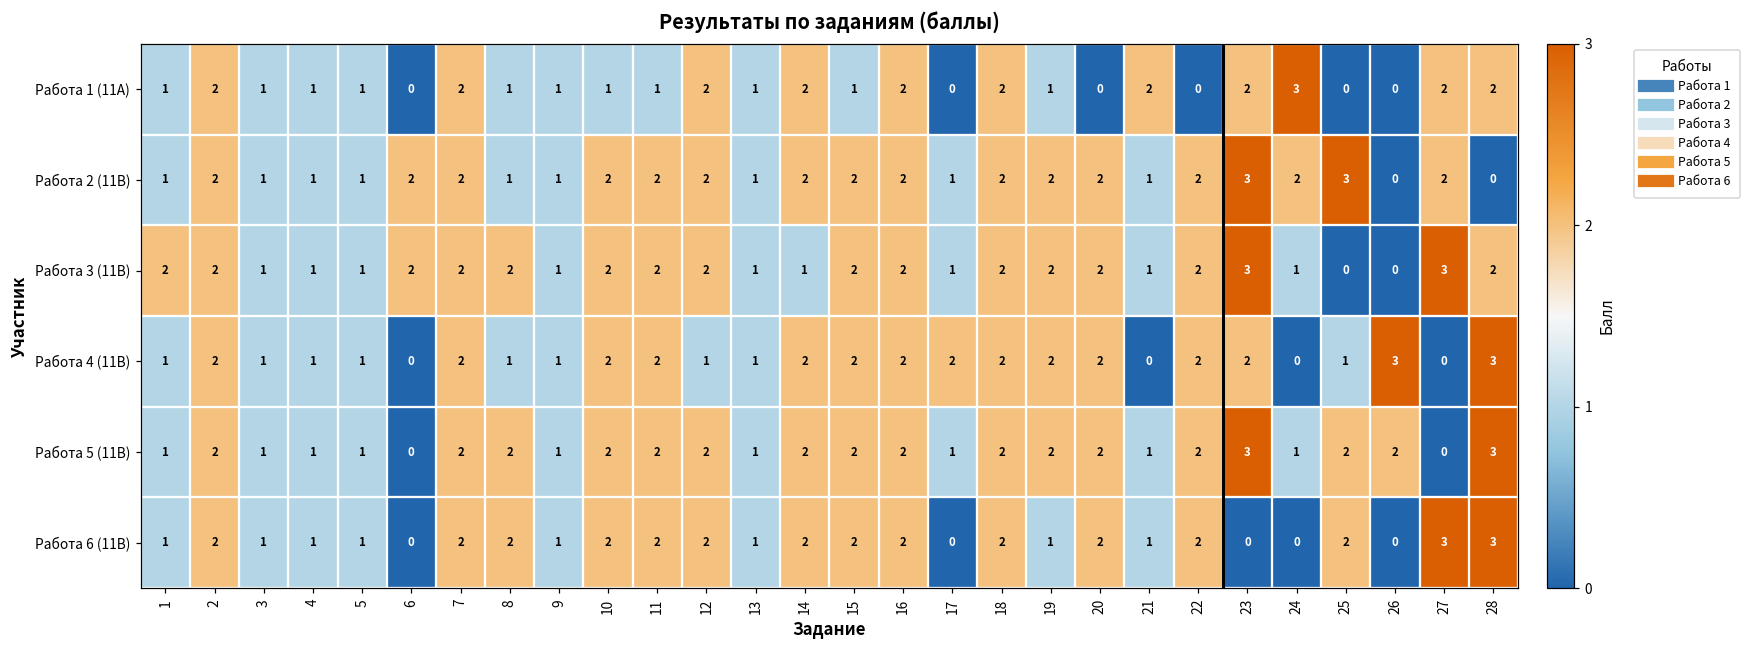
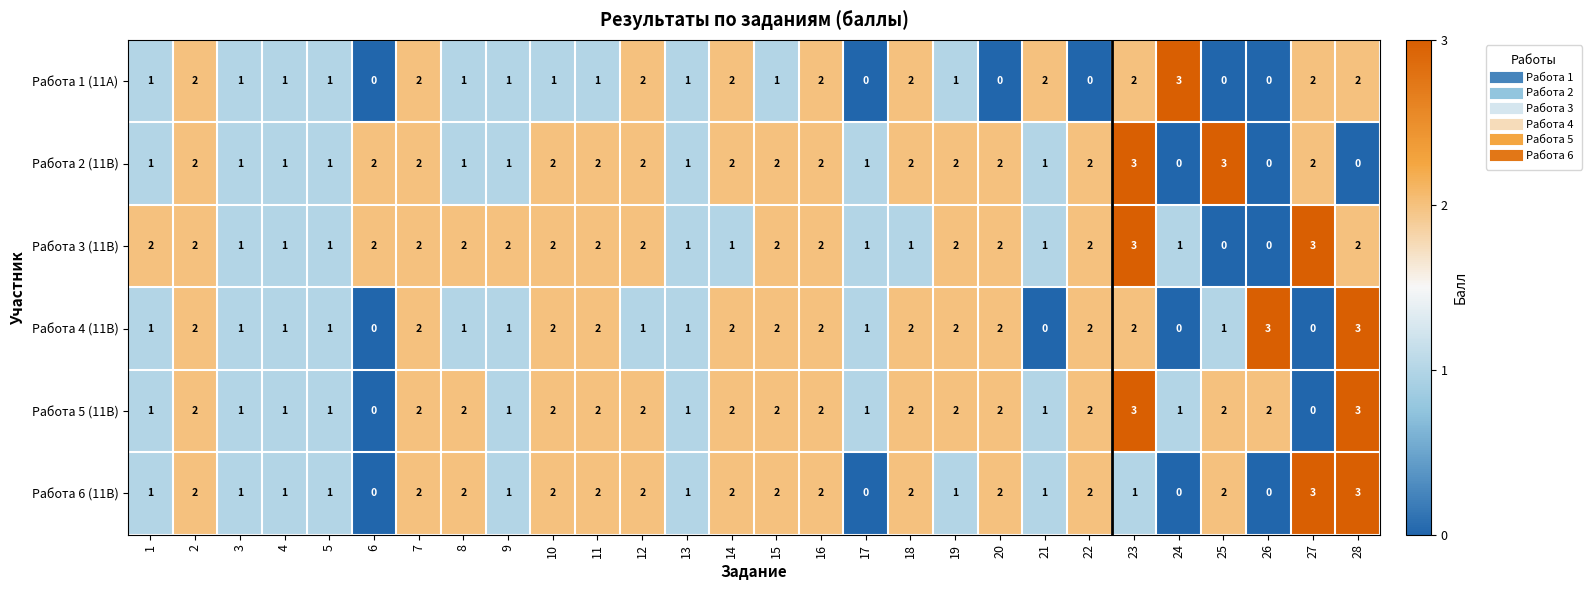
Работа 2 (11В), 24: 2 -> 0
Работа 3 (11В), 9: 1 -> 2
Работа 3 (11В), 18: 2 -> 1
Работа 4 (11В), 17: 2 -> 1
Работа 6 (11В), 23: 0 -> 1
